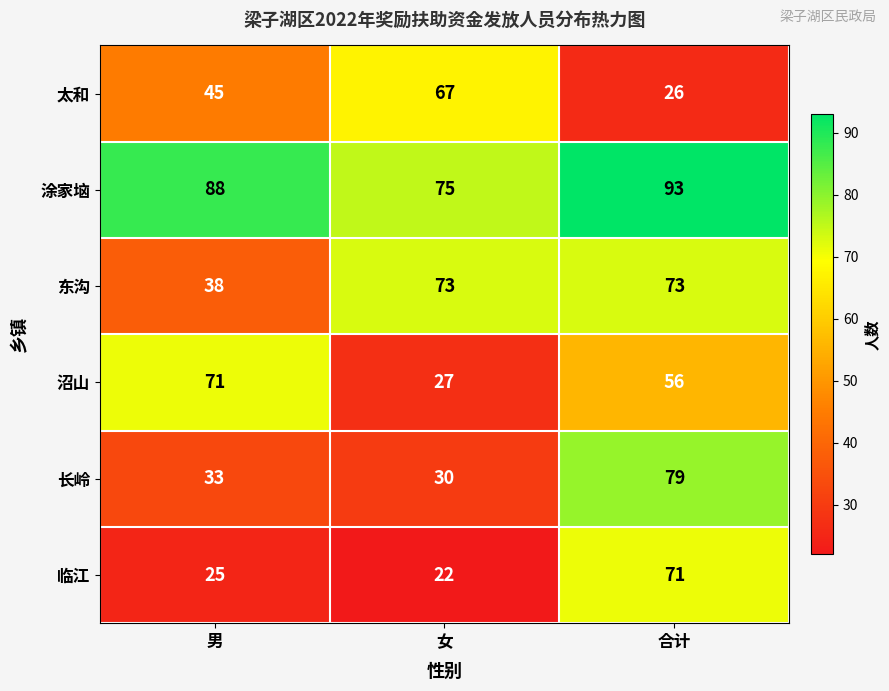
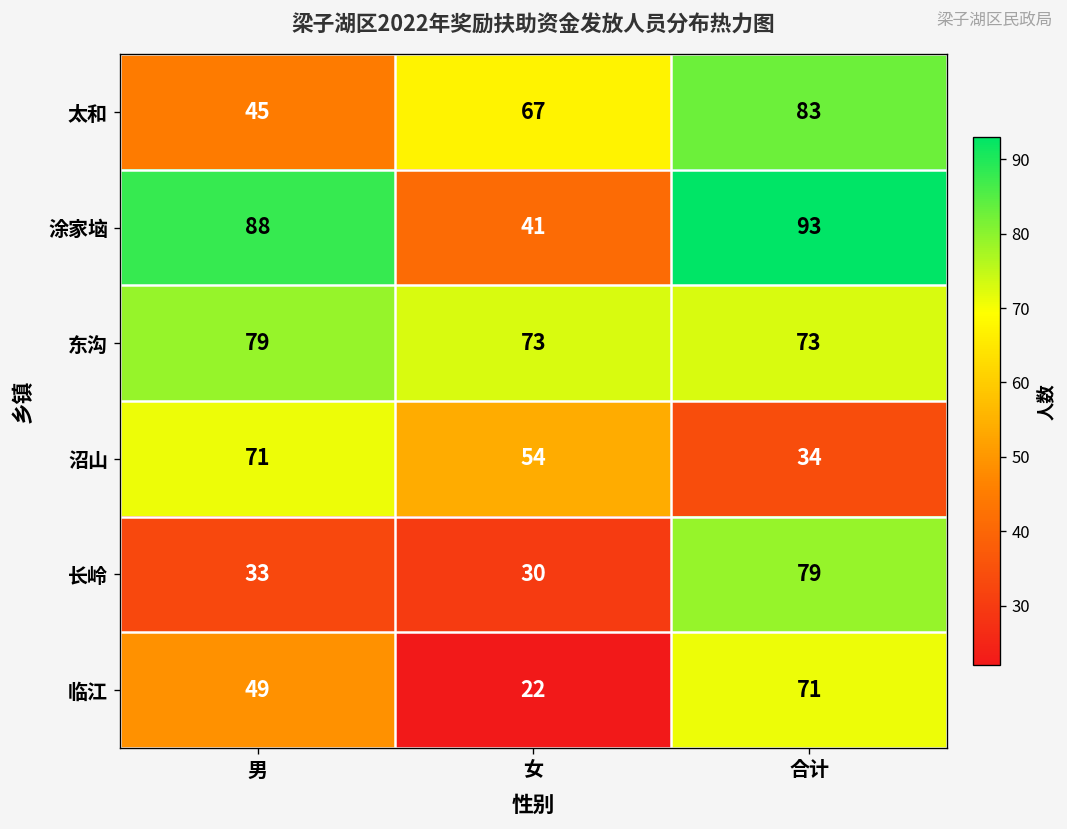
太和, 合计: 26 -> 83
涂家垴, 女: 75 -> 41
东沟, 男: 38 -> 79
沼山, 女: 27 -> 54
沼山, 合计: 56 -> 34
临江, 男: 25 -> 49
